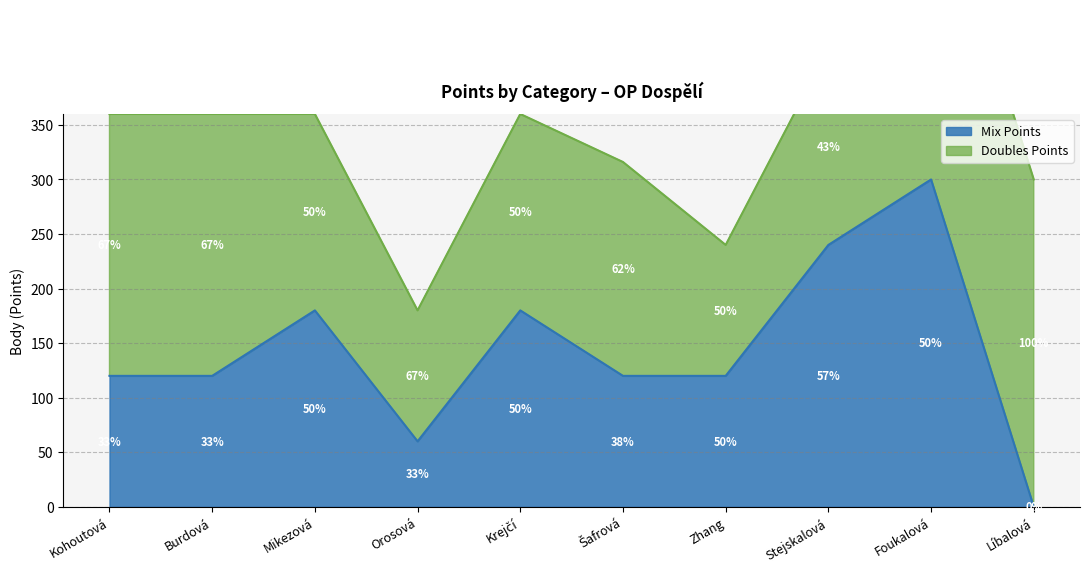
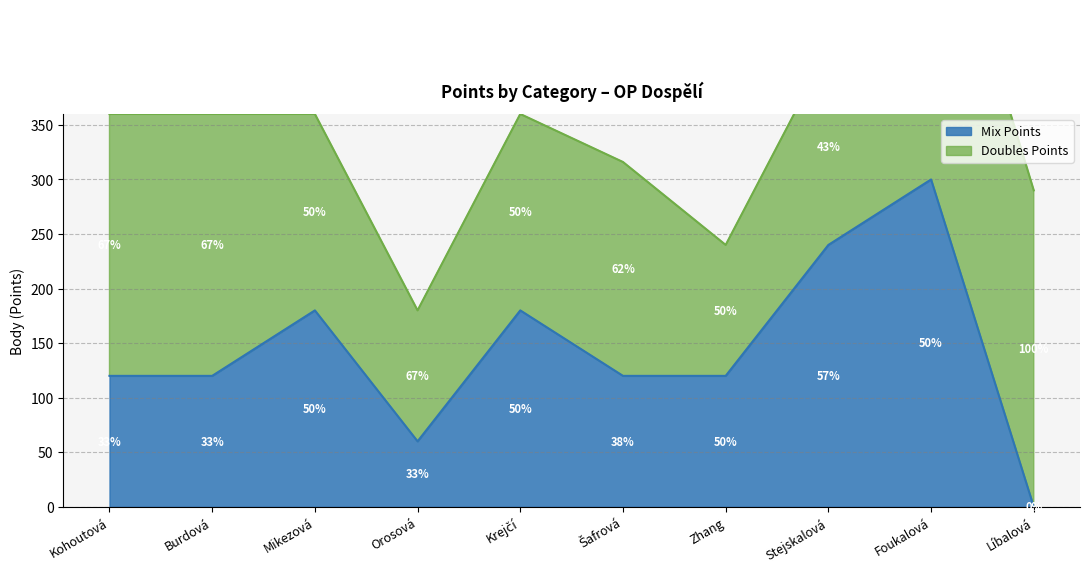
Doubles Points, Líbalová: 300 -> 290
